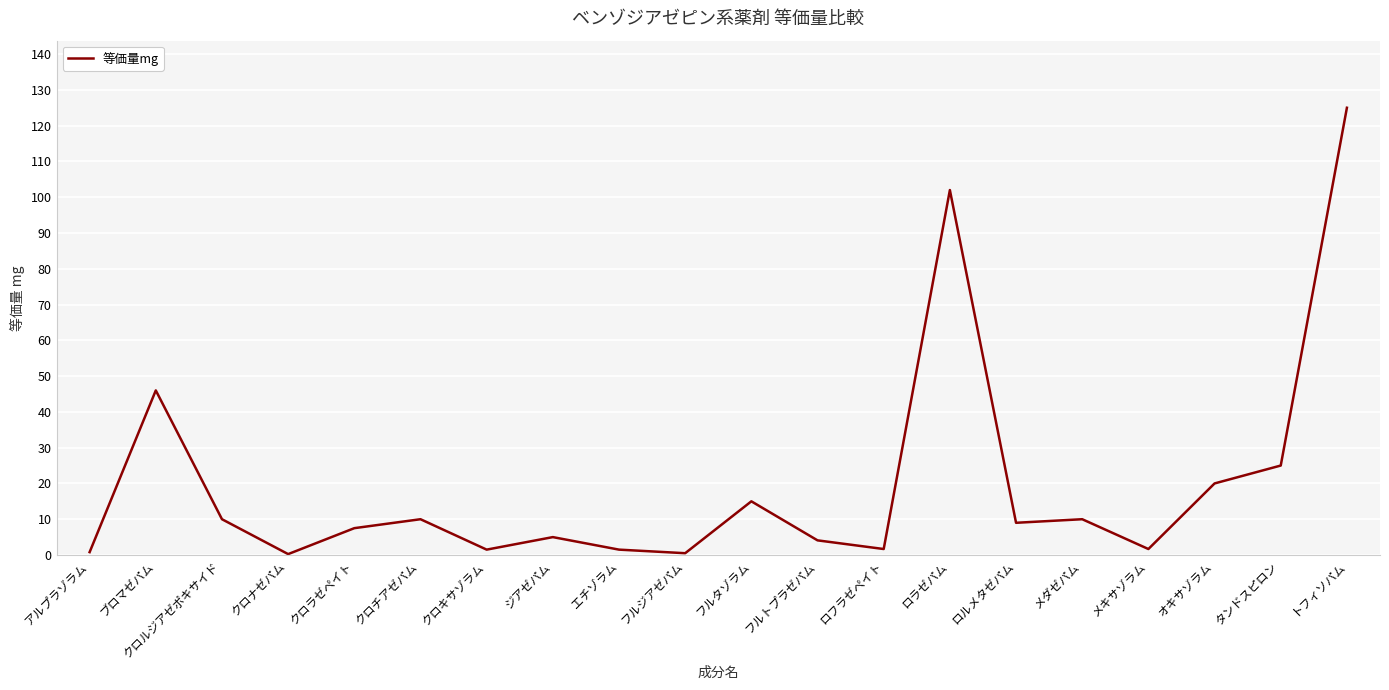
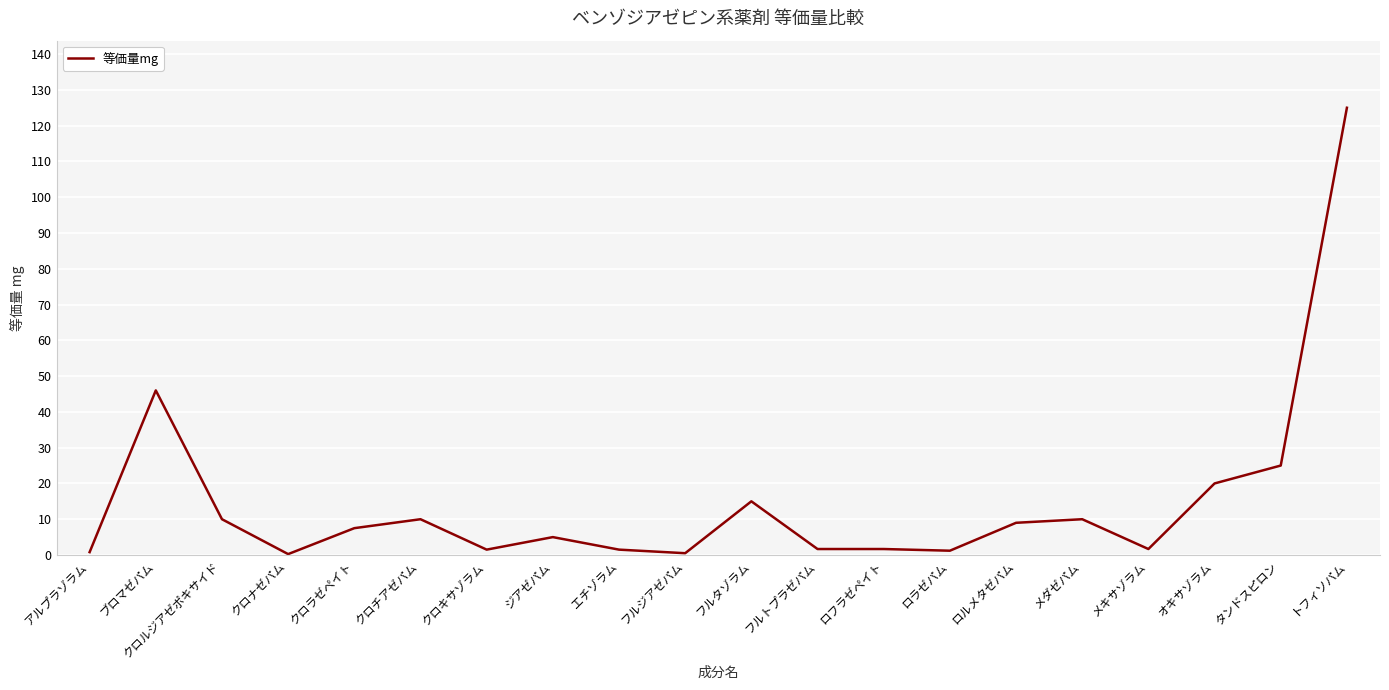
フルトプラゼパム: 4 -> 2
ロラゼパム: 102 -> 1
